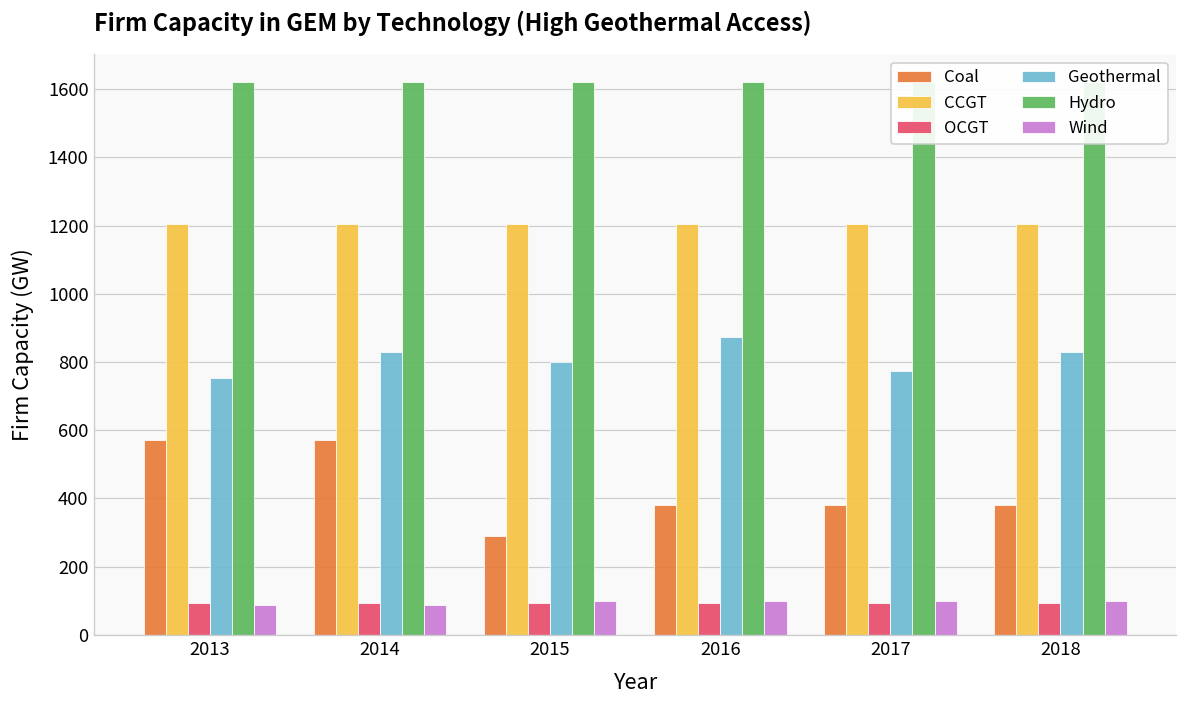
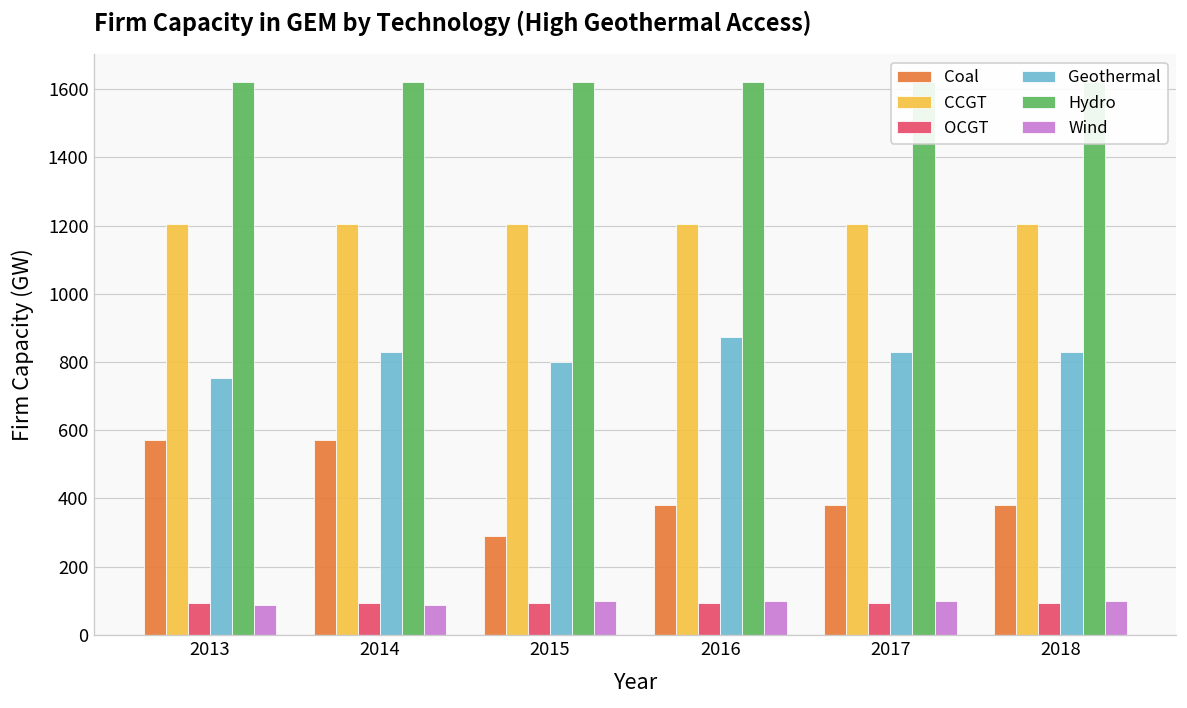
Geothermal, 2017: 770 -> 830
